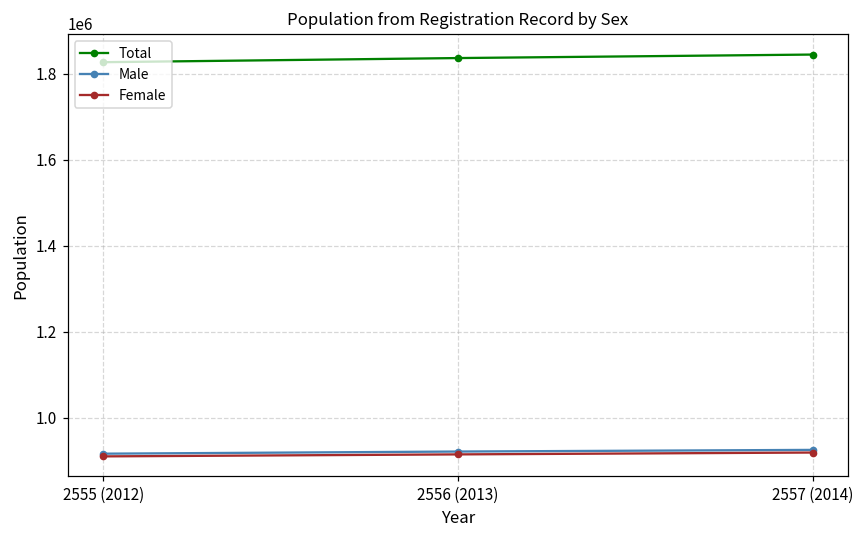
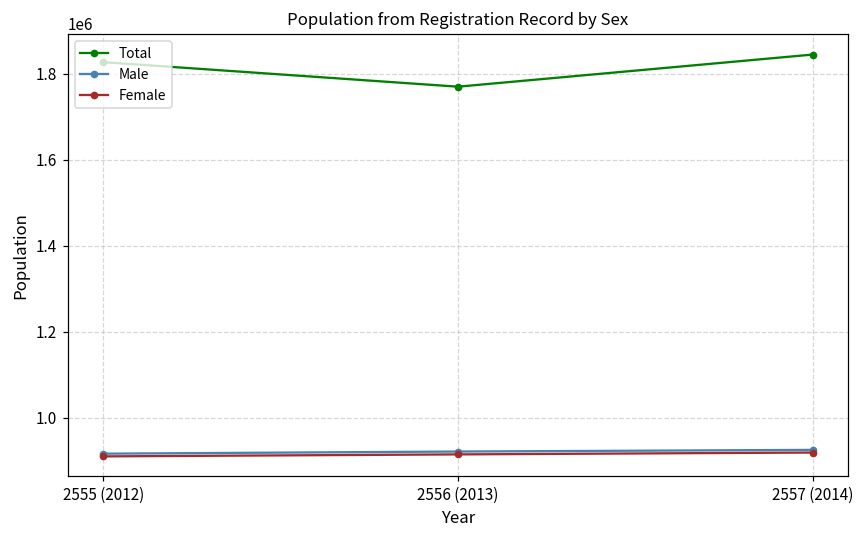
Total, 2556 (2013): 1840000 -> 1770000
